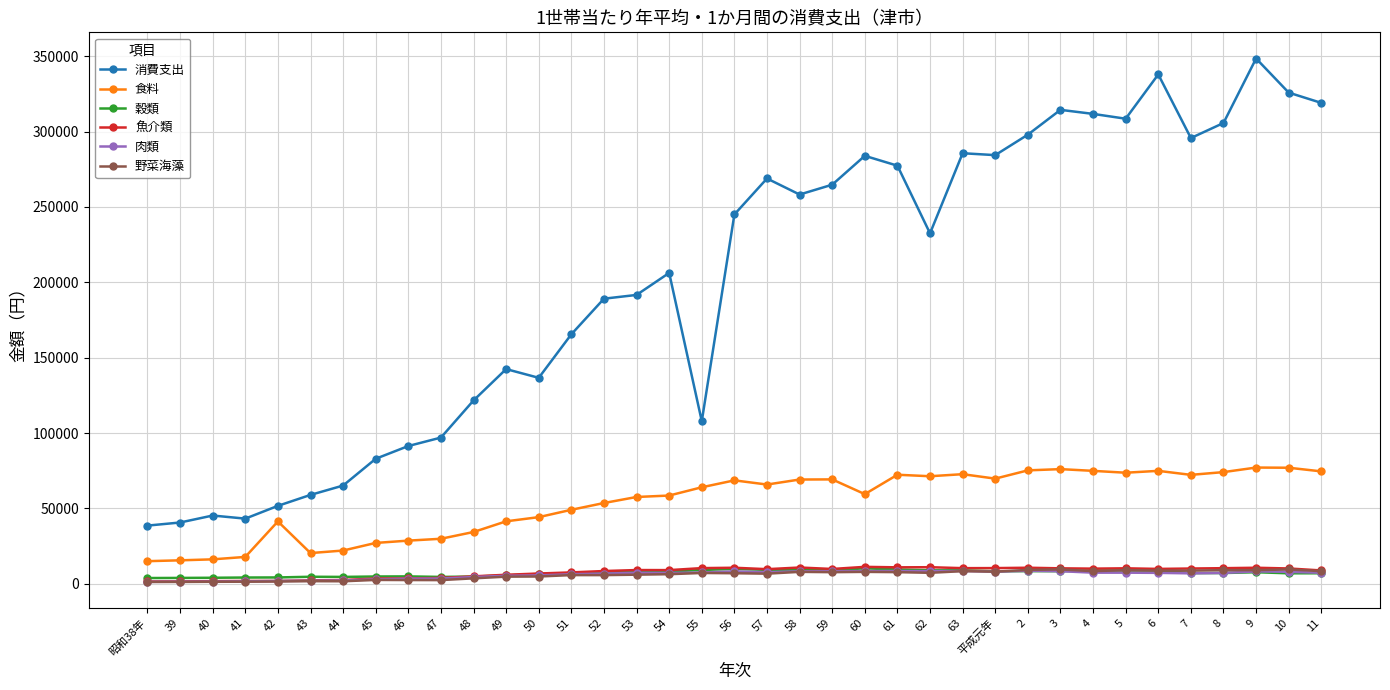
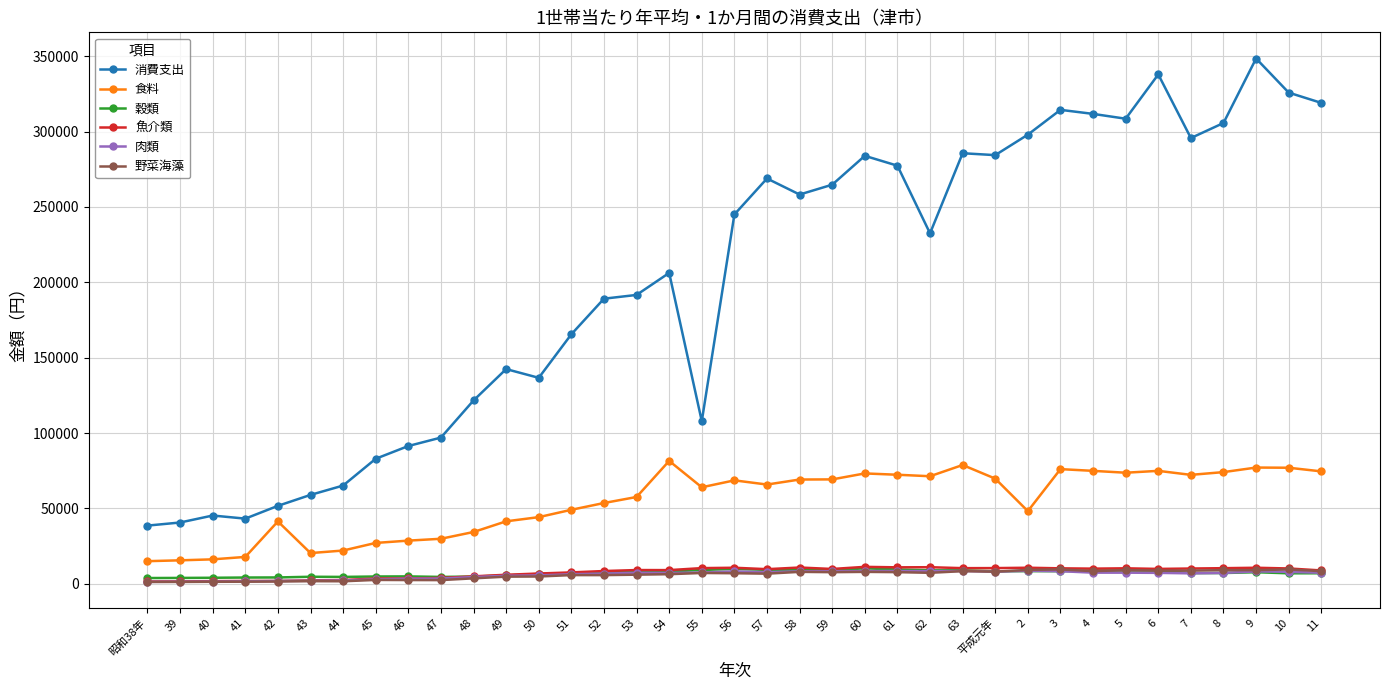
食料, 54: 59000 -> 82000
食料, 60: 60000 -> 73000
食料, 63: 73000 -> 79000
食料, 2: 75000 -> 48000
